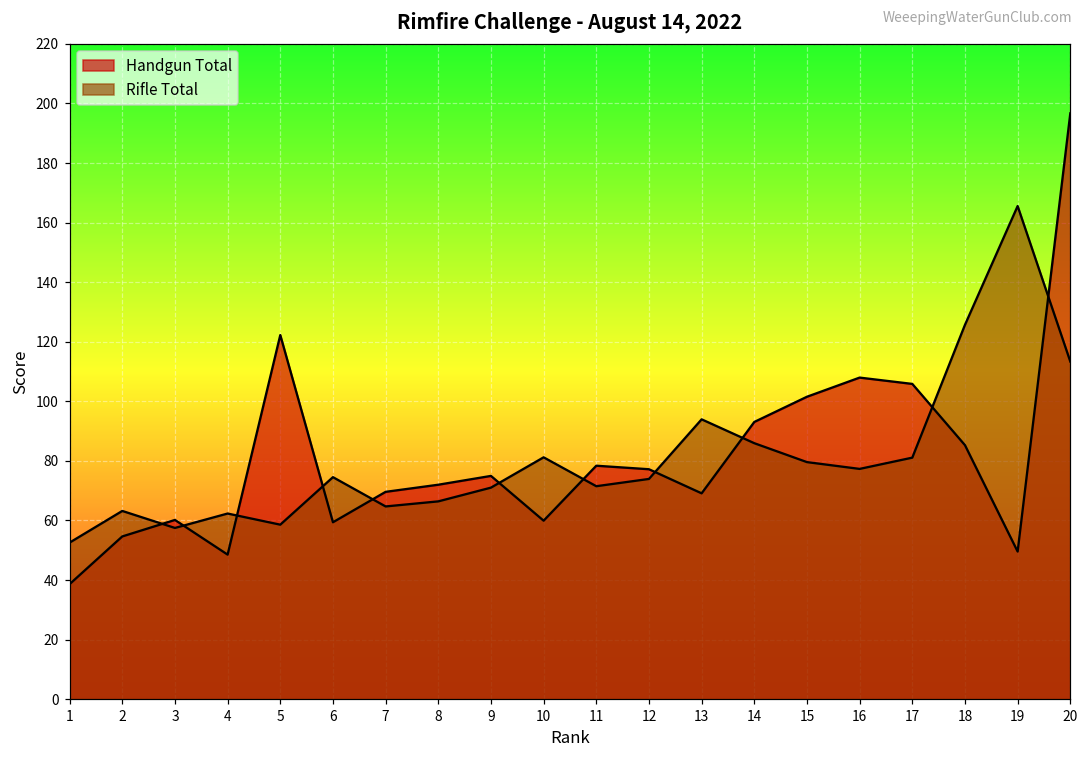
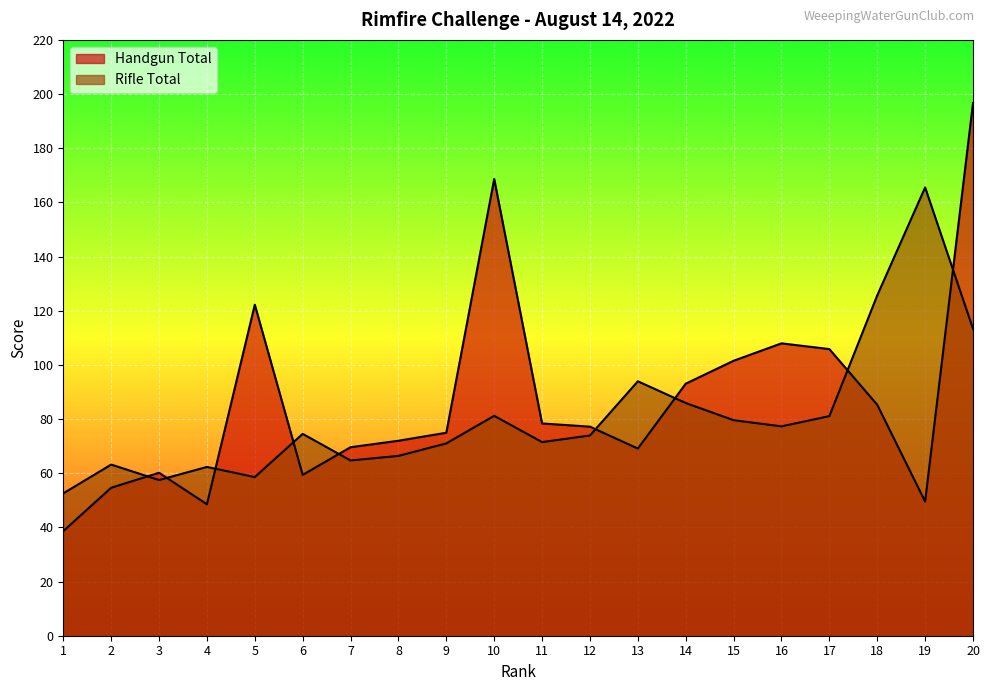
Handgun Total, 10: 60 -> 169
